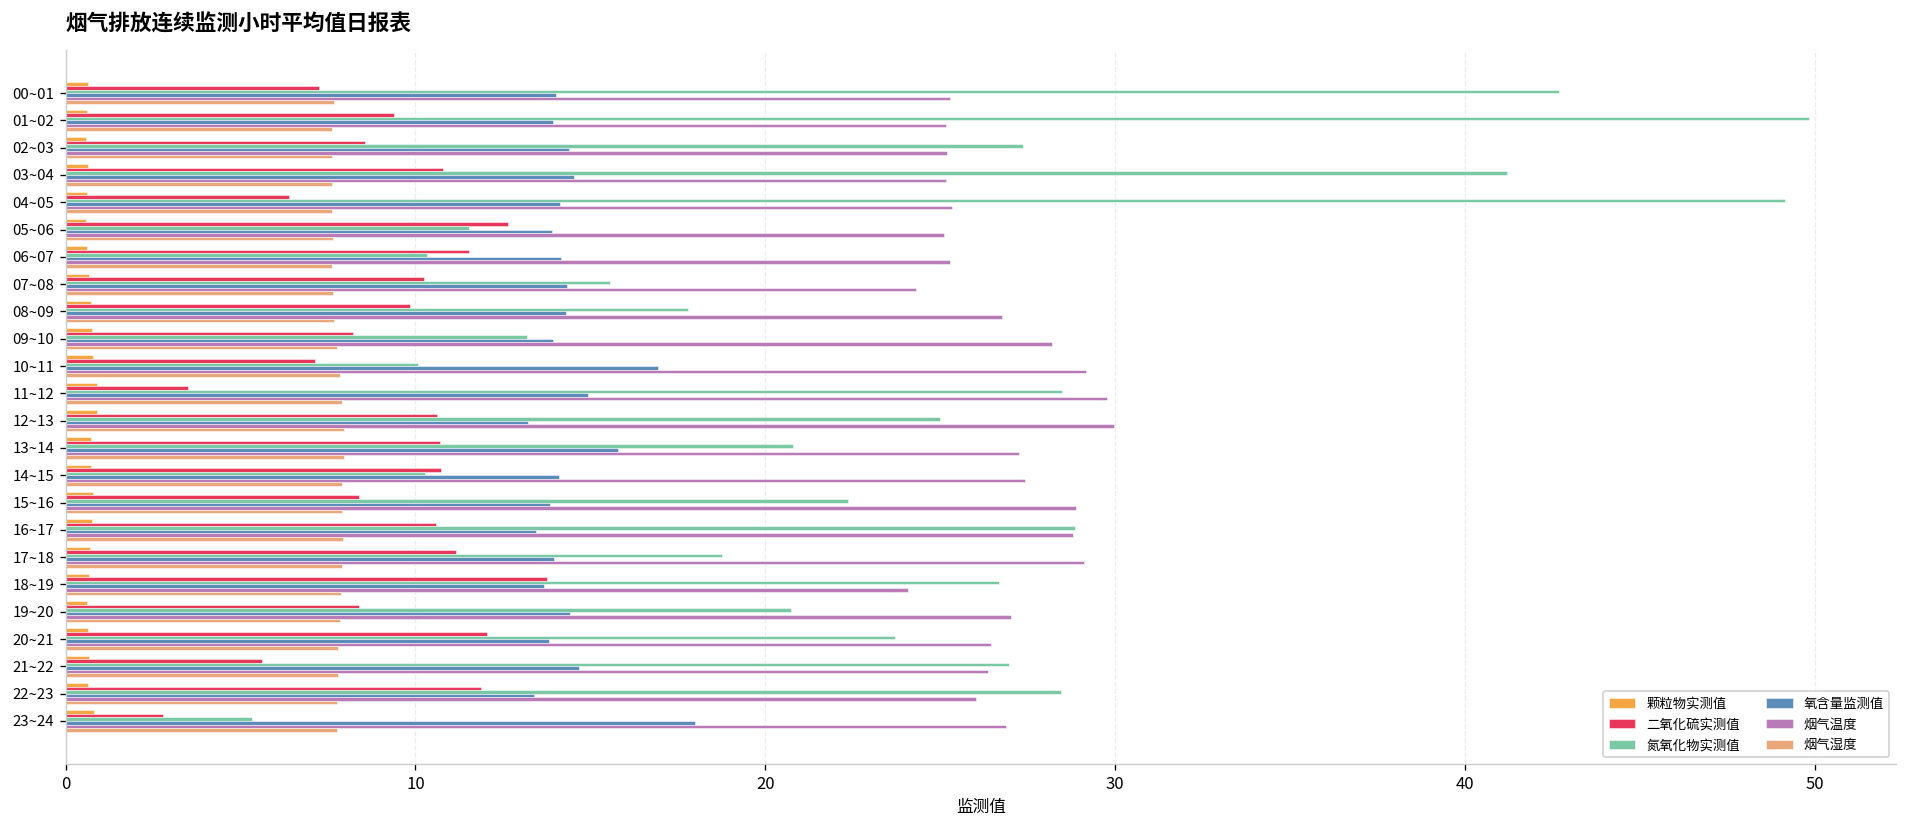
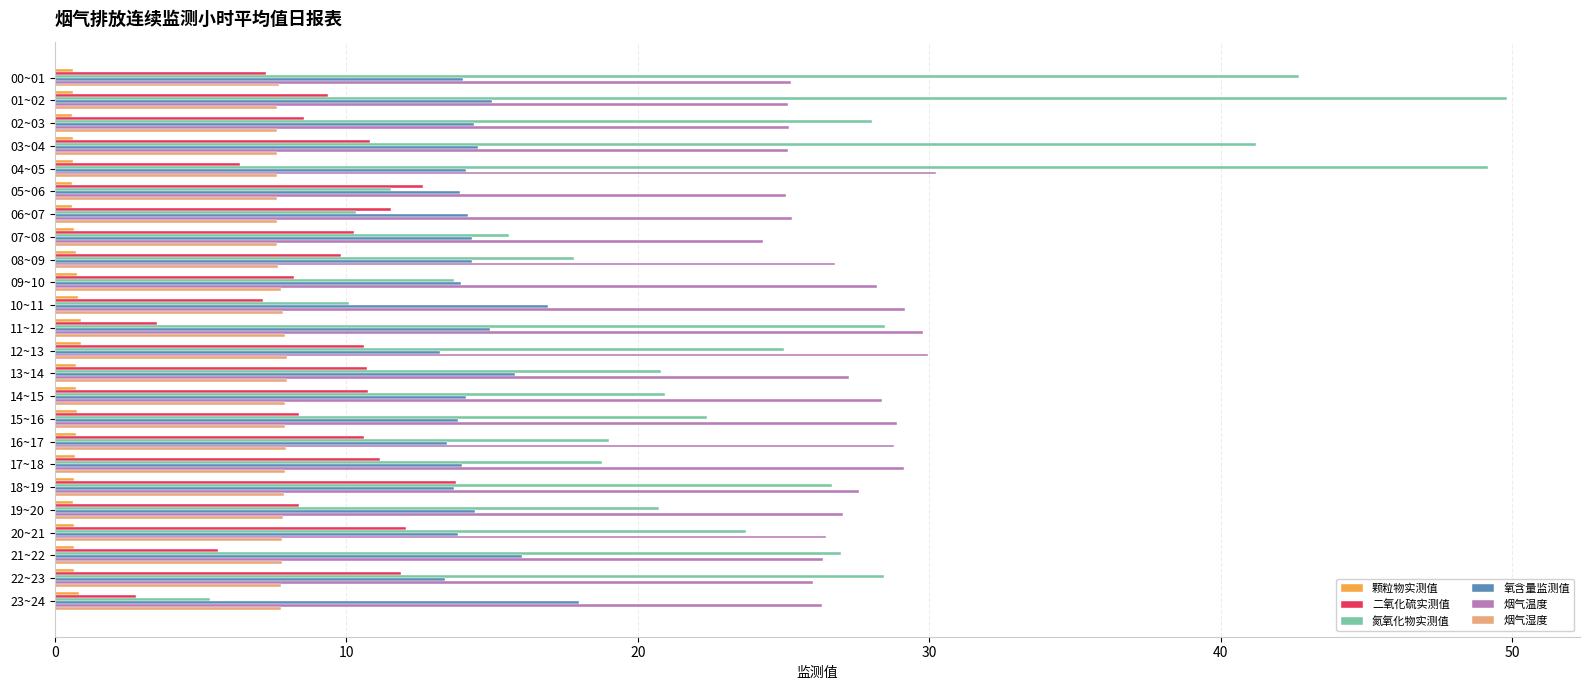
氧含量监测值, 01~02: 13.9 -> 15.0
氮氧化物实测值, 02~03: 27.4 -> 28.0
烟气温度, 04~05: 25.3 -> 30.2
氮氧化物实测值, 09~10: 13.2 -> 13.7
氮氧化物实测值, 14~15: 10.3 -> 20.9
烟气温度, 14~15: 27.4 -> 28.4
氮氧化物实测值, 16~17: 28.8 -> 19.0
烟气温度, 18~19: 24.1 -> 27.6
氧含量监测值, 21~22: 14.7 -> 16.0
烟气温度, 23~24: 26.9 -> 26.3
